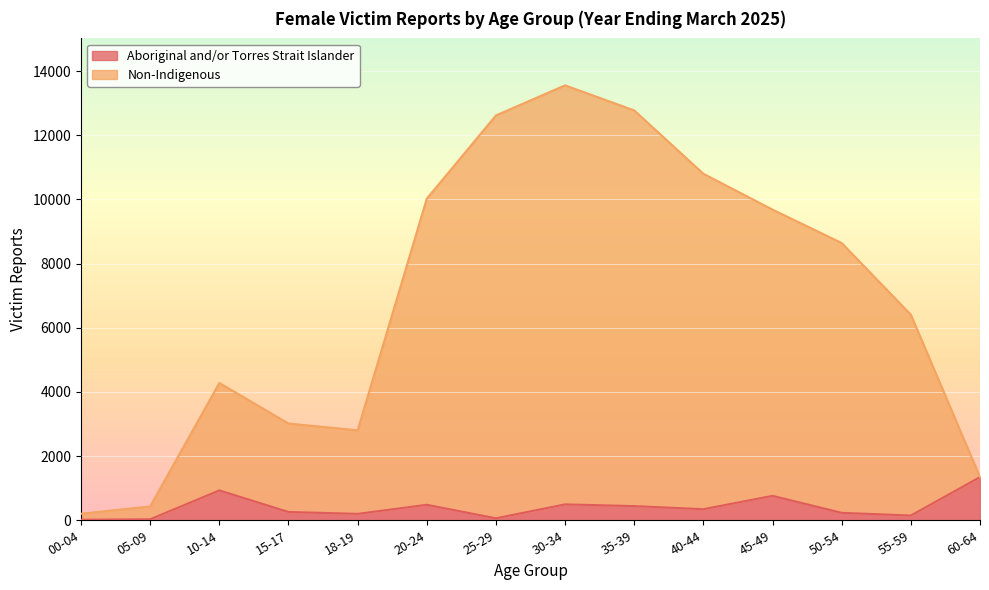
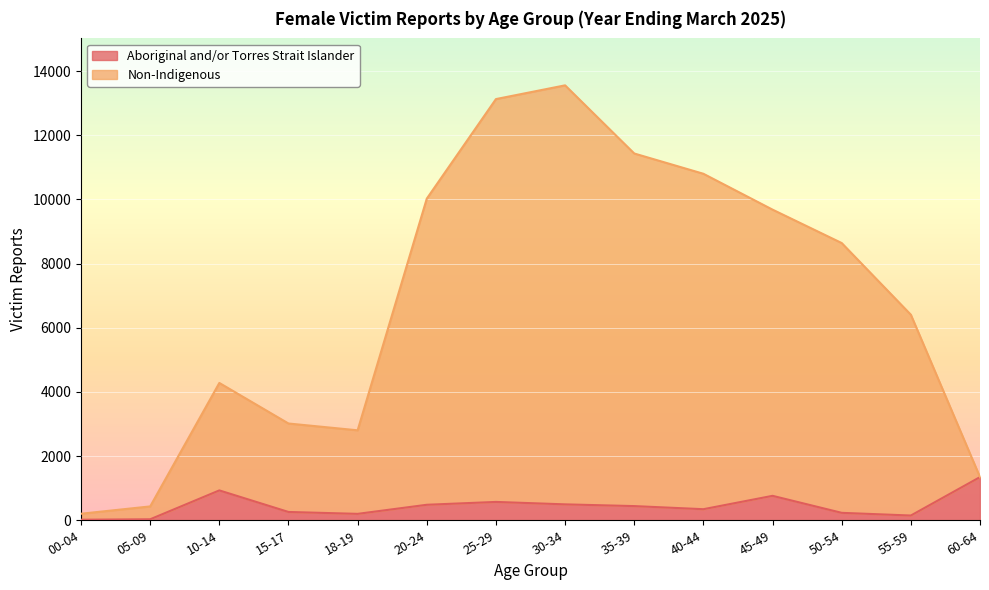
Aboriginal and/or Torres Strait Islander, 25-29: 100 -> 600
Non-Indigenous, 35-39: 12300 -> 11000
